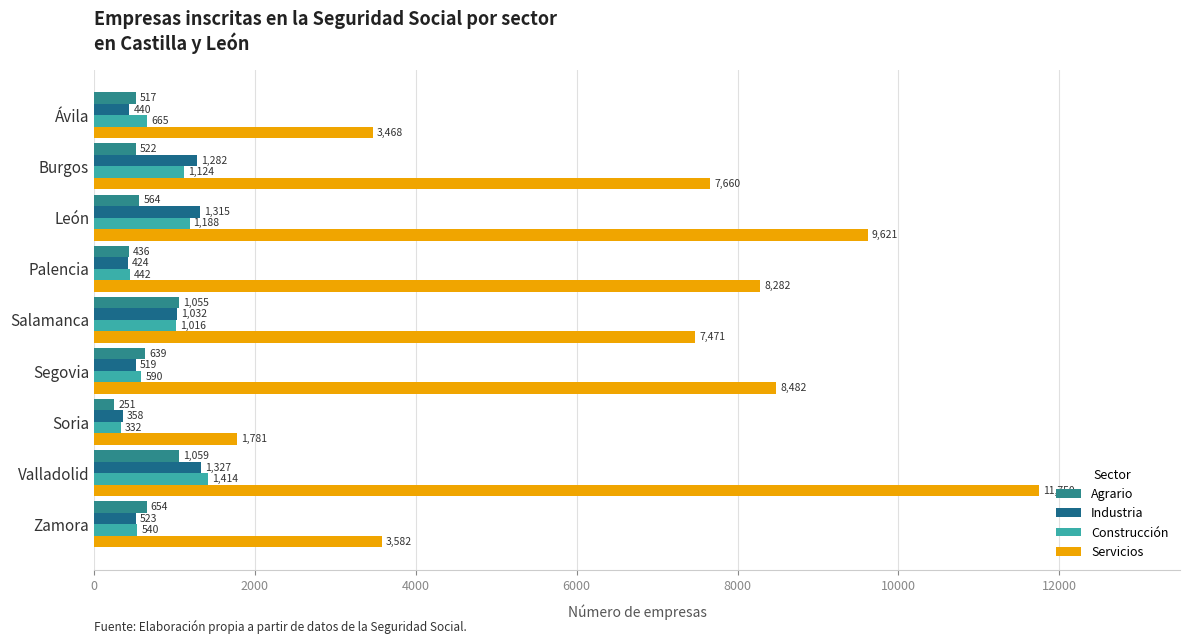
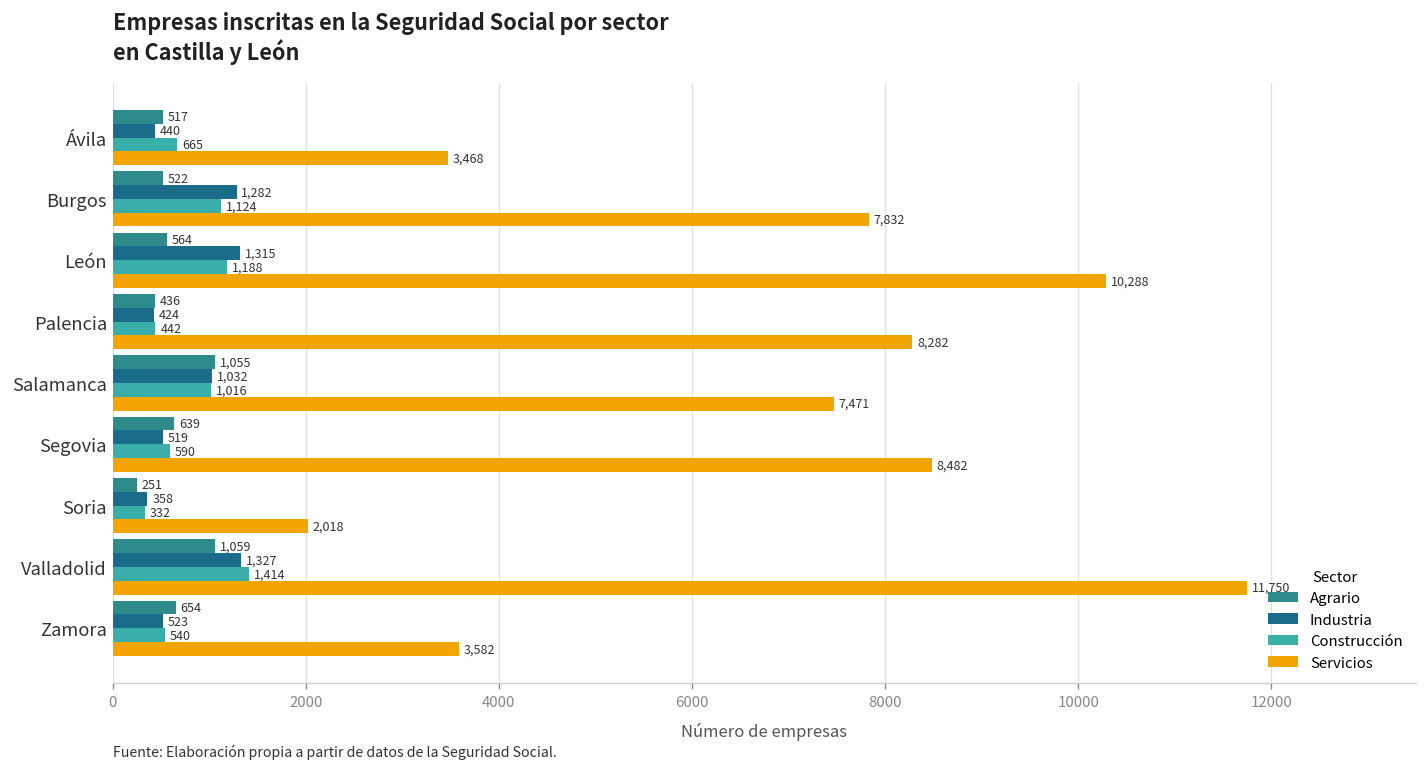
Servicios, Burgos: 7,660 -> 7,832
Servicios, León: 9,621 -> 10,288
Servicios, Soria: 1,781 -> 2,018
